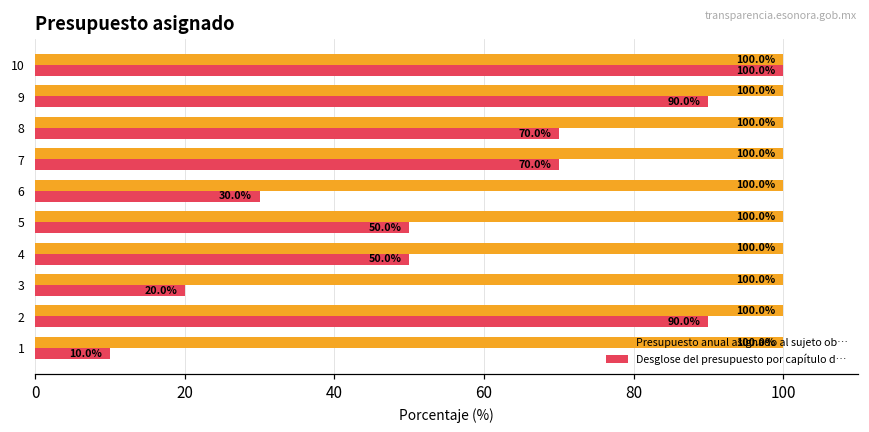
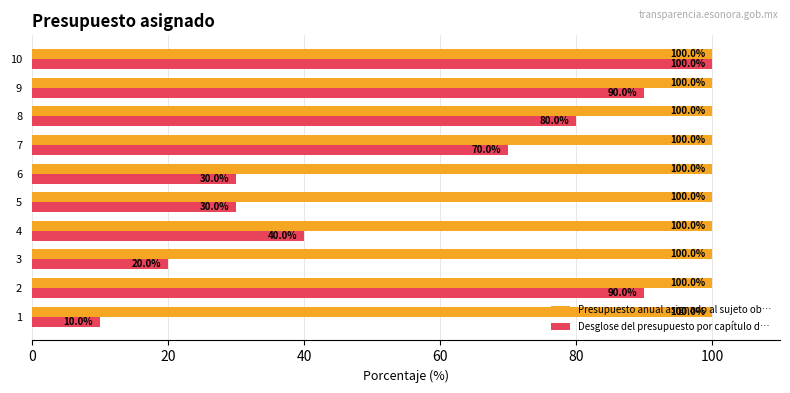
Desglose del presupuesto por capítulo d…, 8: 70.0% -> 80.0%
Desglose del presupuesto por capítulo d…, 5: 50.0% -> 30.0%
Desglose del presupuesto por capítulo d…, 4: 50.0% -> 40.0%
